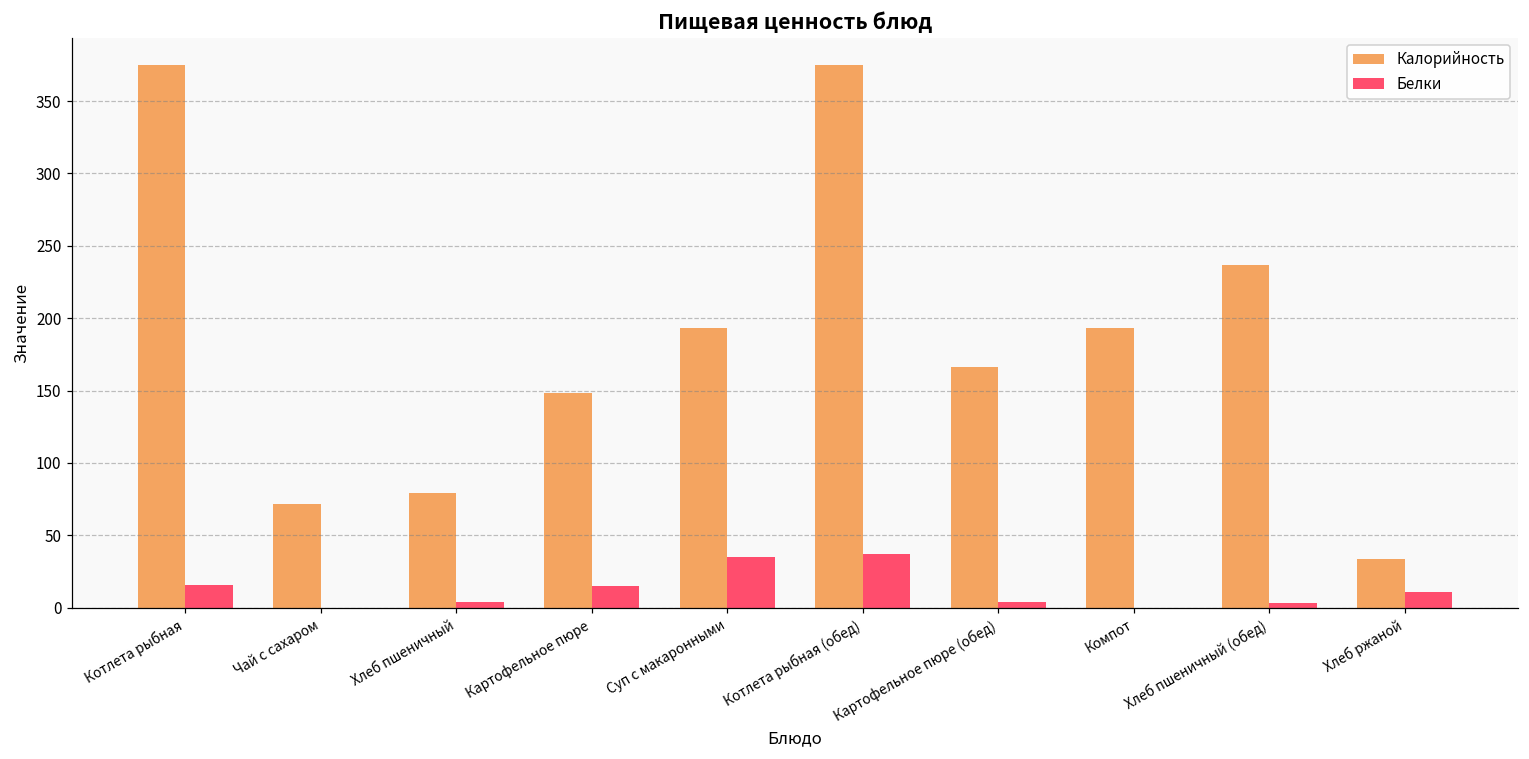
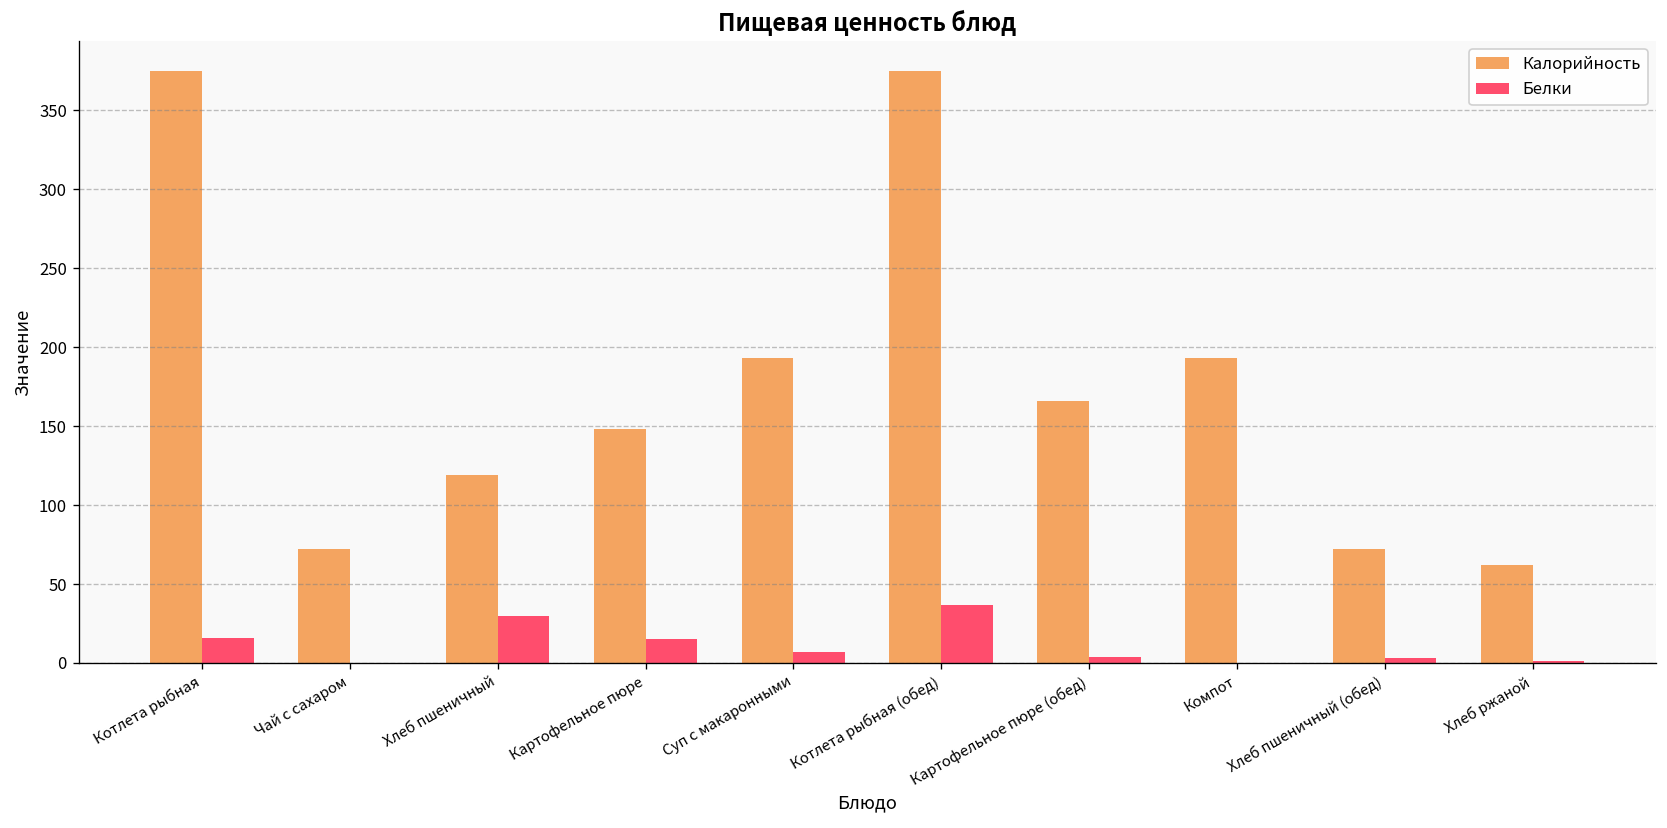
Калорийность, Хлеб пшеничный: 79 -> 119
Белки, Хлеб пшеничный: 4 -> 30
Белки, Суп с макаронными: 35 -> 7
Калорийность, Хлеб пшеничный (обед): 237 -> 72
Калорийность, Хлеб ржаной: 34 -> 62
Белки, Хлеб ржаной: 11 -> 1
